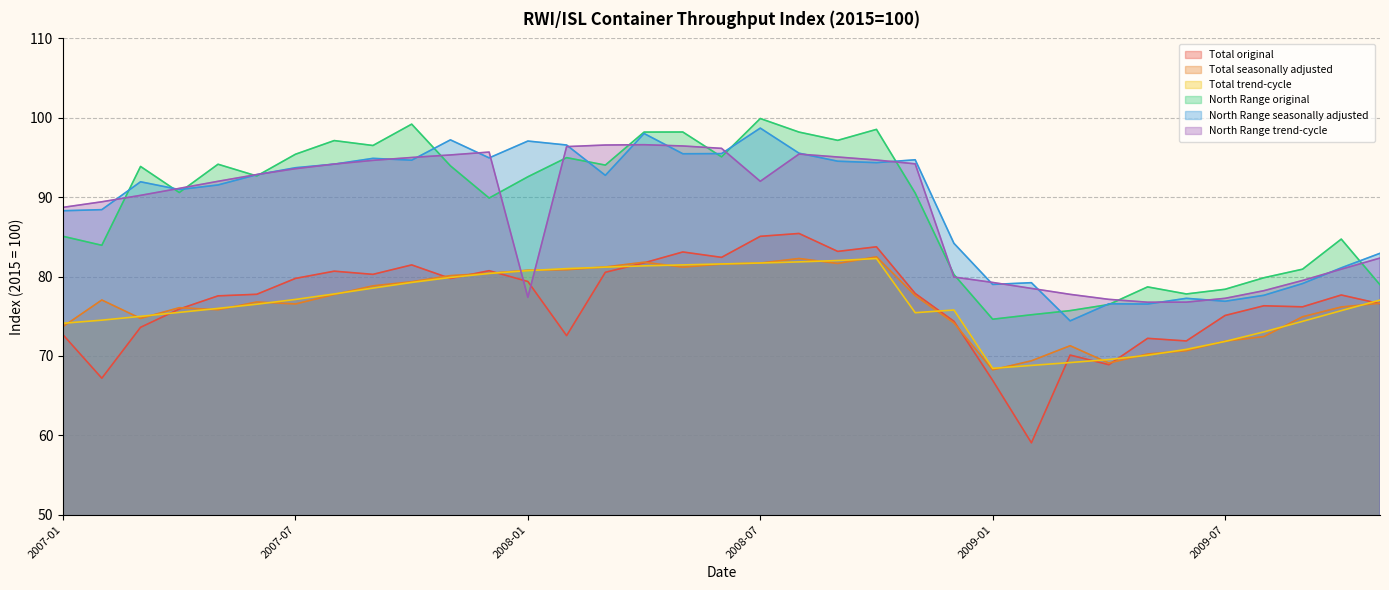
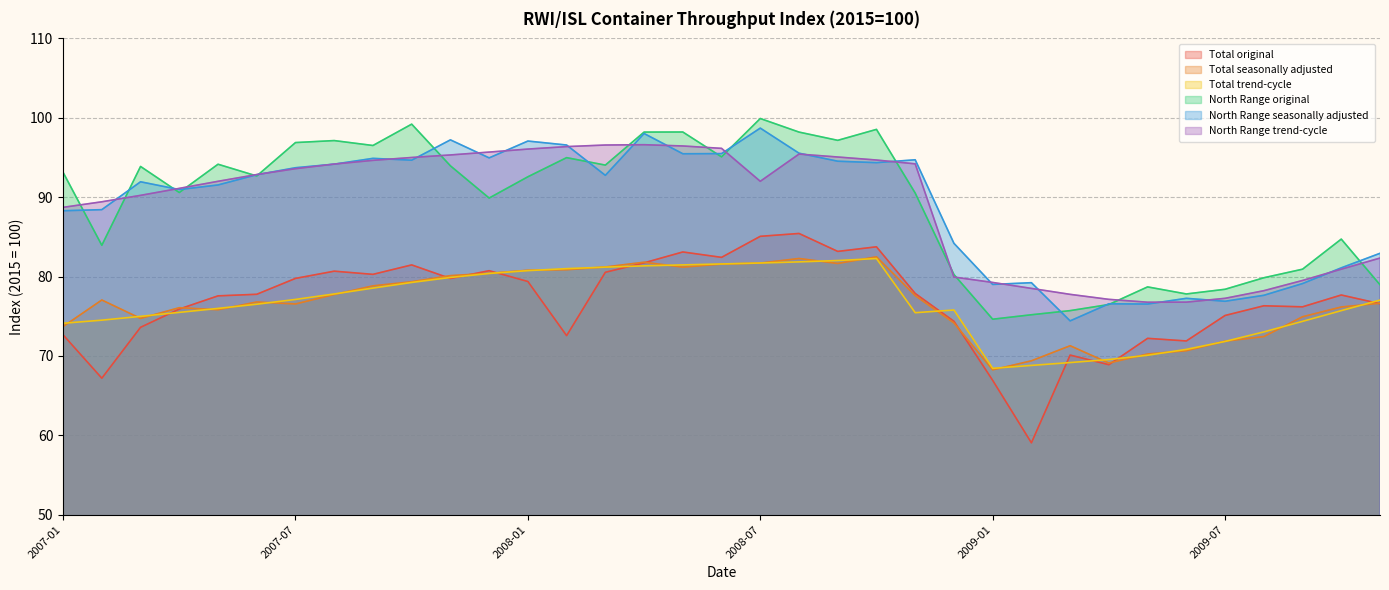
North Range original, 2007-01: 85 -> 93
North Range original, 2007-07: 95 -> 97
North Range trend-cycle, 2008-01: 77 -> 96
